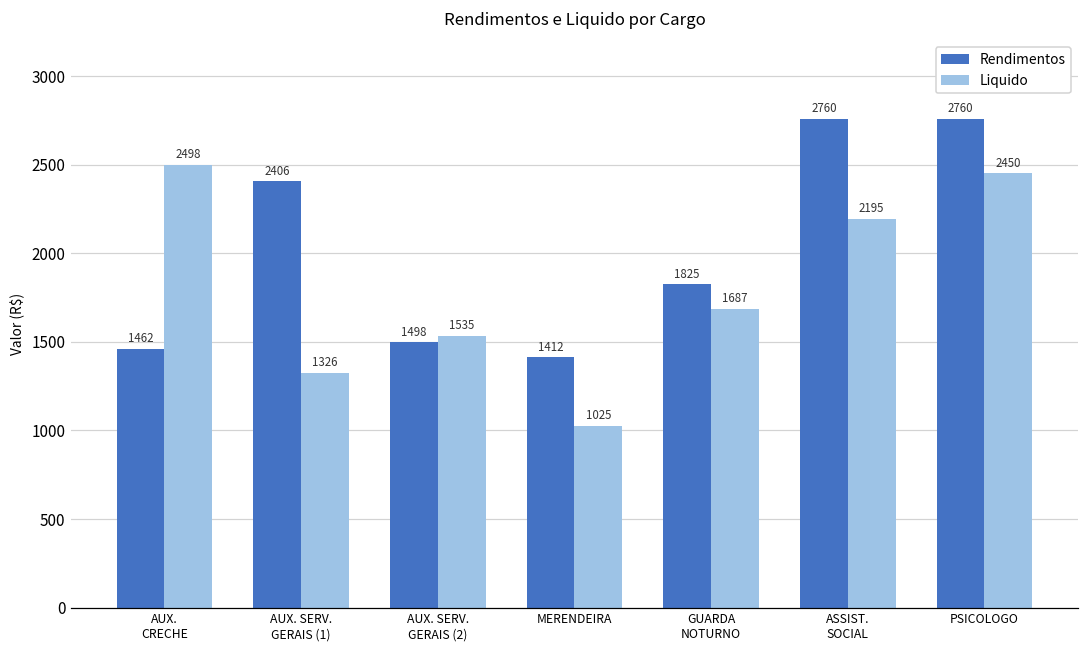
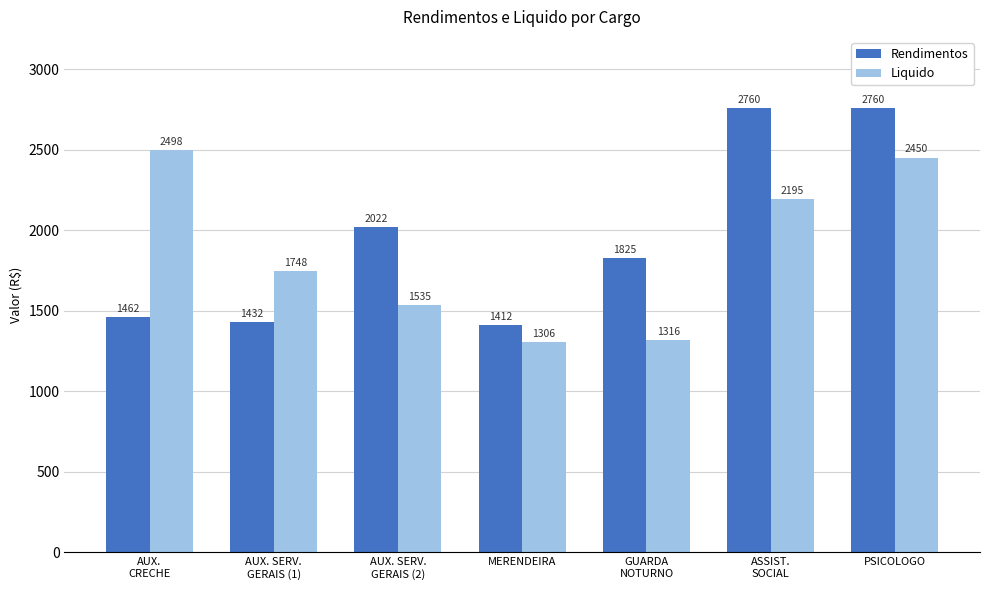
Rendimentos, AUX. SERV. GERAIS (1): 2406 -> 1432
Liquido, AUX. SERV. GERAIS (1): 1326 -> 1748
Rendimentos, AUX. SERV. GERAIS (2): 1498 -> 2022
Liquido, MERENDEIRA: 1025 -> 1306
Liquido, GUARDA NOTURNO: 1687 -> 1316
